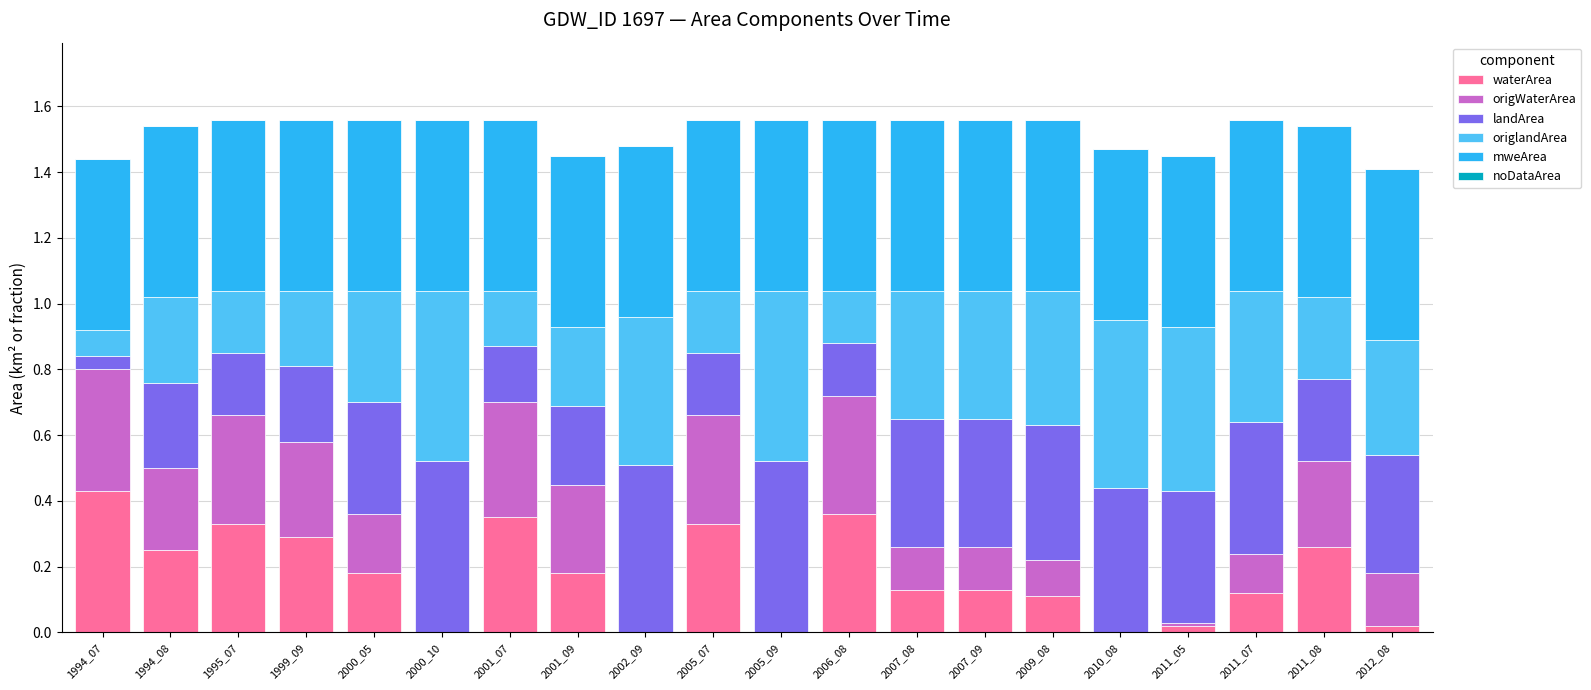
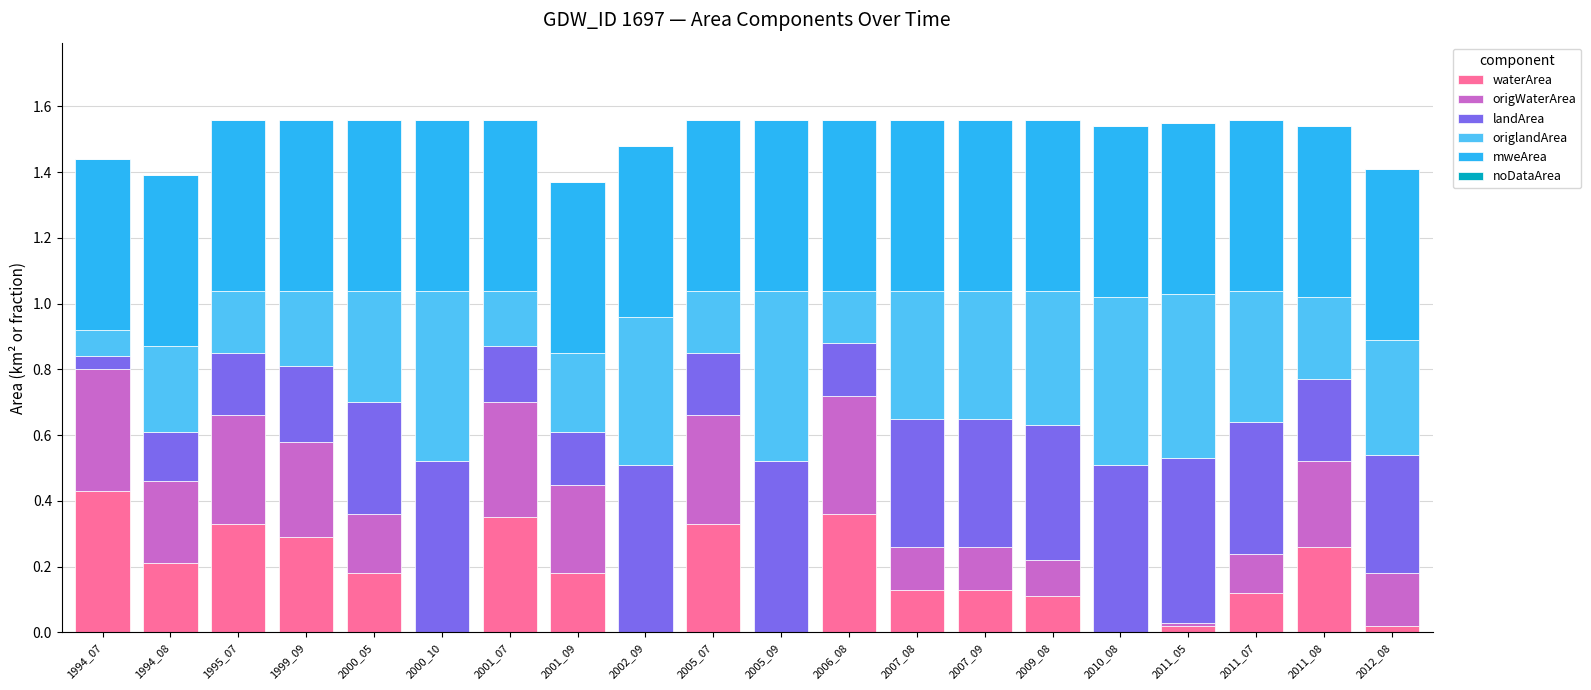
waterArea, 1994_08: 0.25 -> 0.21
landArea, 1994_08: 0.26 -> 0.15
landArea, 2001_09: 0.24 -> 0.16
landArea, 2010_08: 0.44 -> 0.51
landArea, 2011_05: 0.4 -> 0.5
